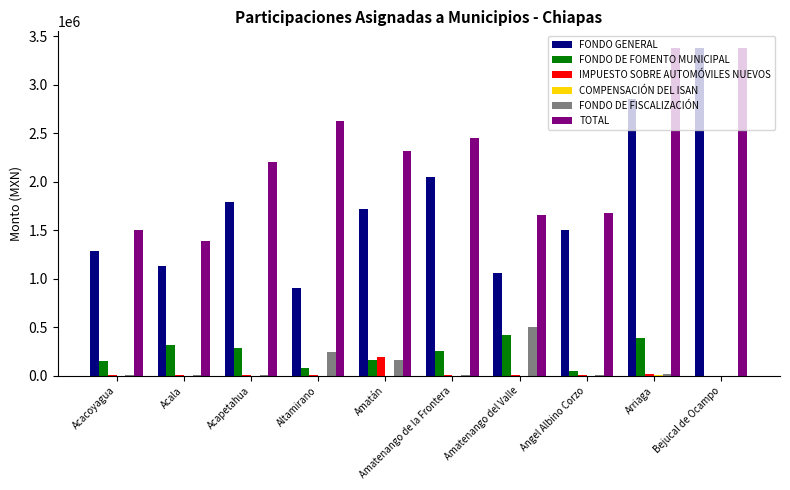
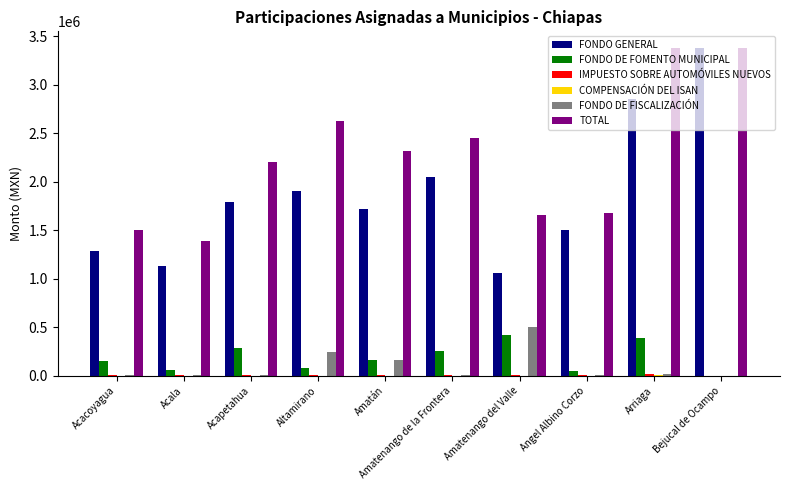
FONDO DE FOMENTO MUNICIPAL, Acala: 300000 -> 100000
FONDO GENERAL, Altamirano: 900000 -> 1900000
IMPUESTO SOBRE AUTOMÓVILES NUEVOS, Amatán: 200000 -> 0
